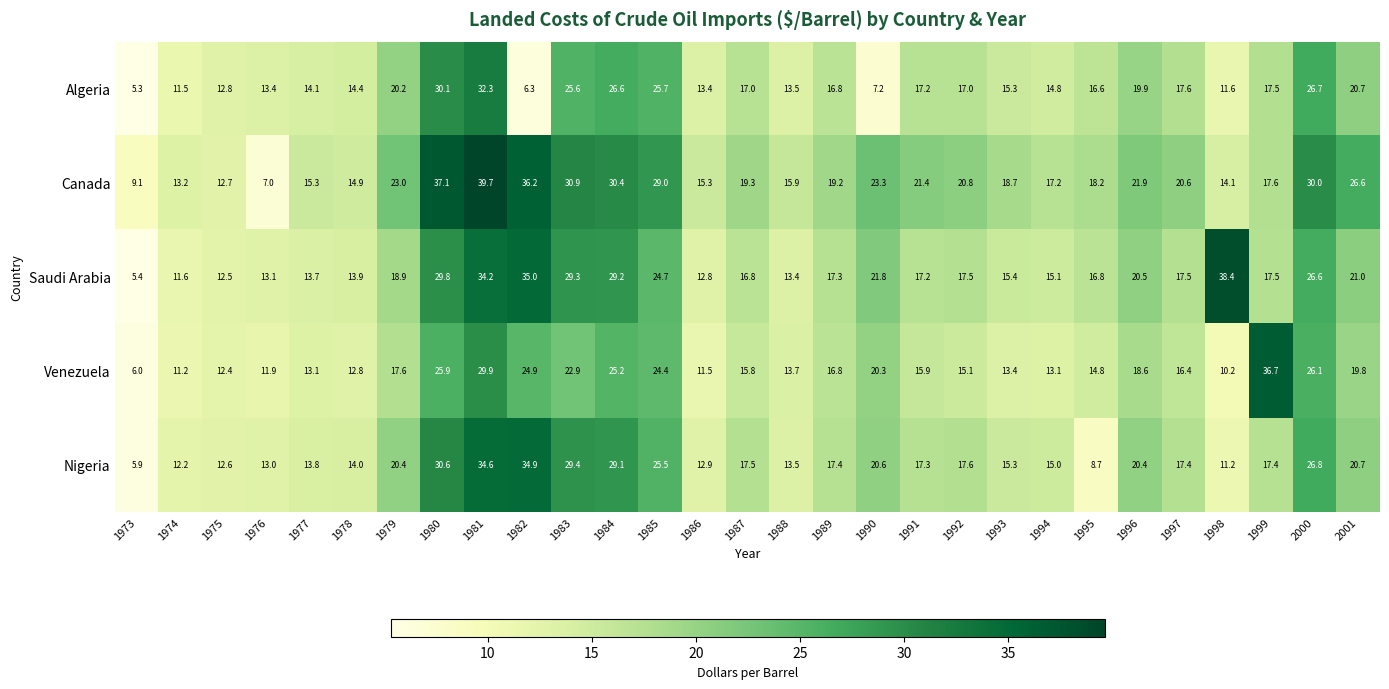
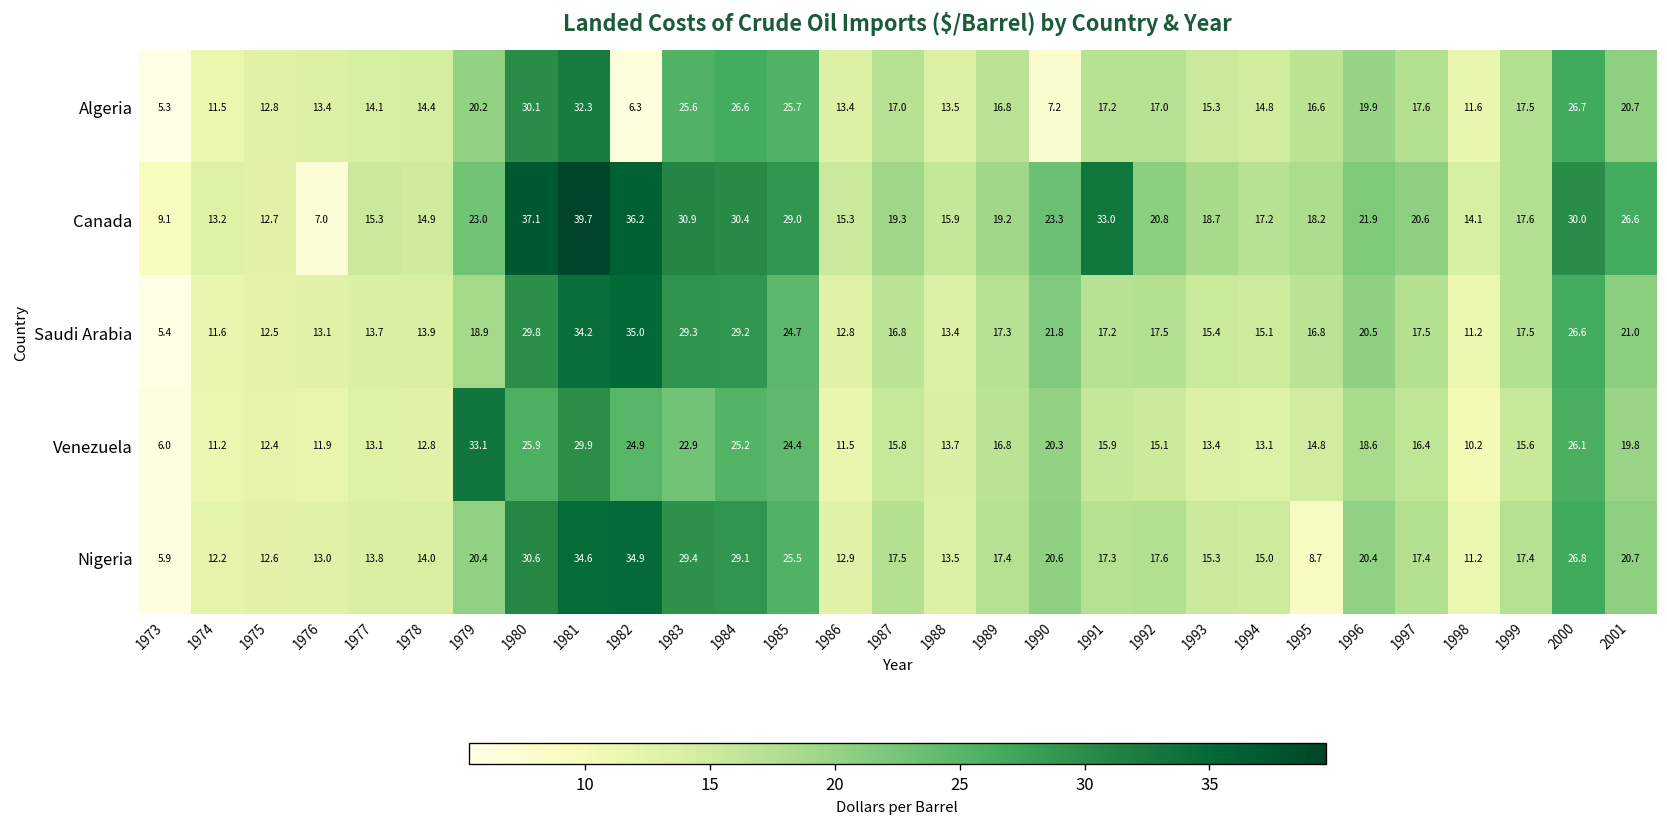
Canada, 1991: 21.4 -> 33.0
Saudi Arabia, 1998: 38.4 -> 11.2
Venezuela, 1979: 17.6 -> 33.1
Venezuela, 1999: 36.7 -> 15.6
